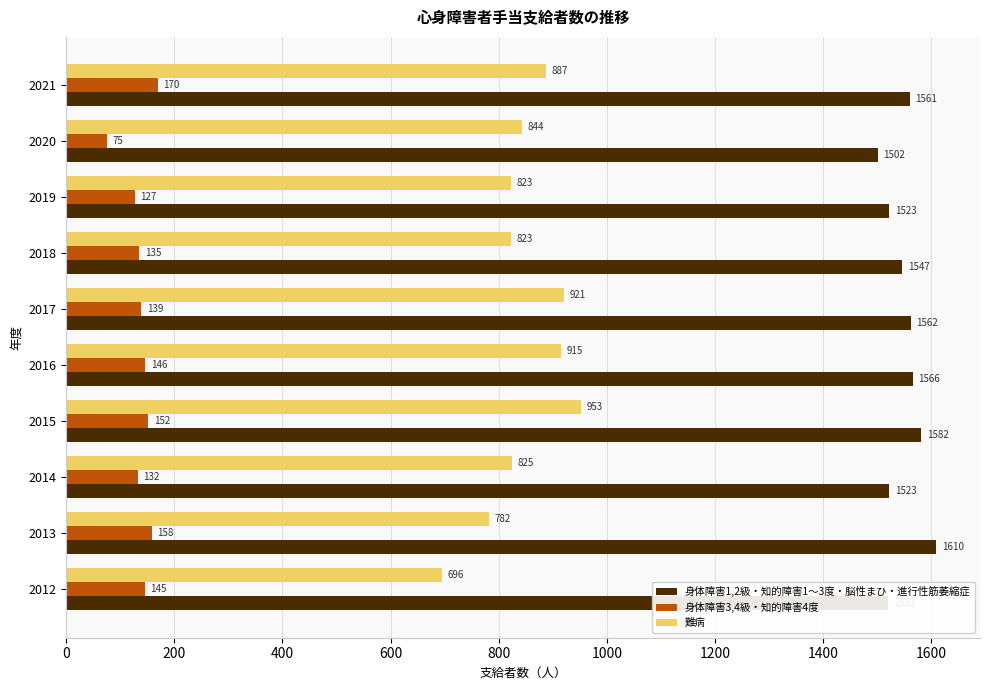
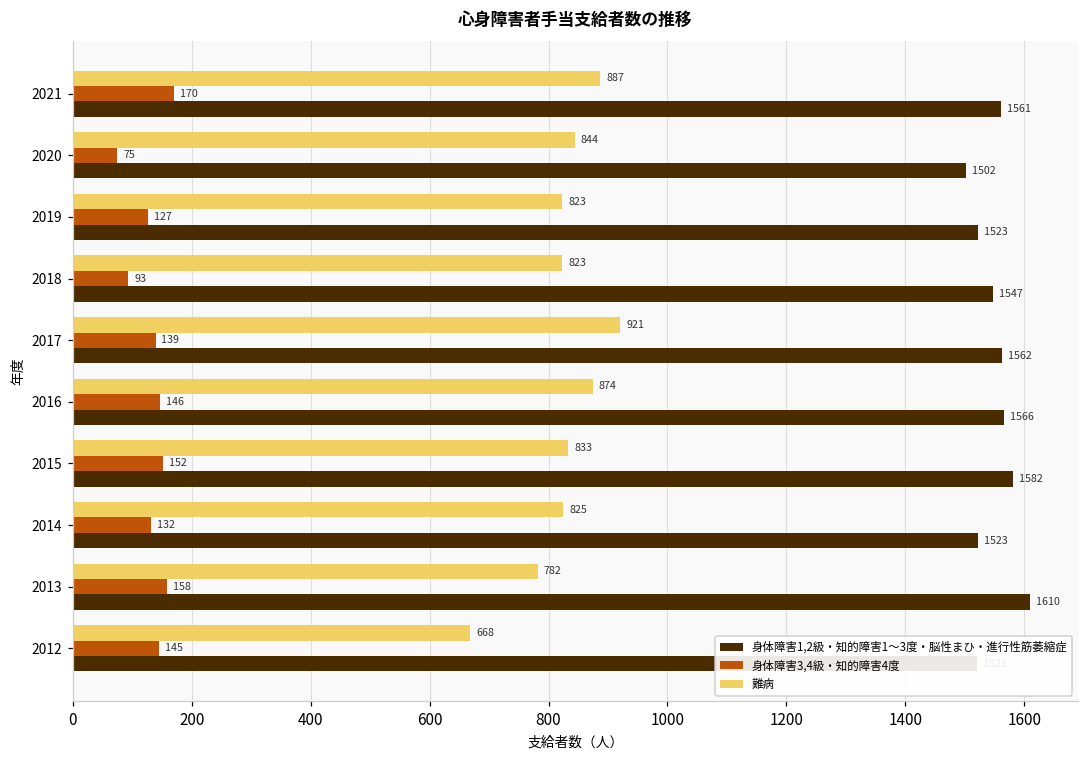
身体障害3,4級・知的障害4度, 2018: 135 -> 93
難病, 2016: 915 -> 874
難病, 2015: 953 -> 833
難病, 2012: 696 -> 668
